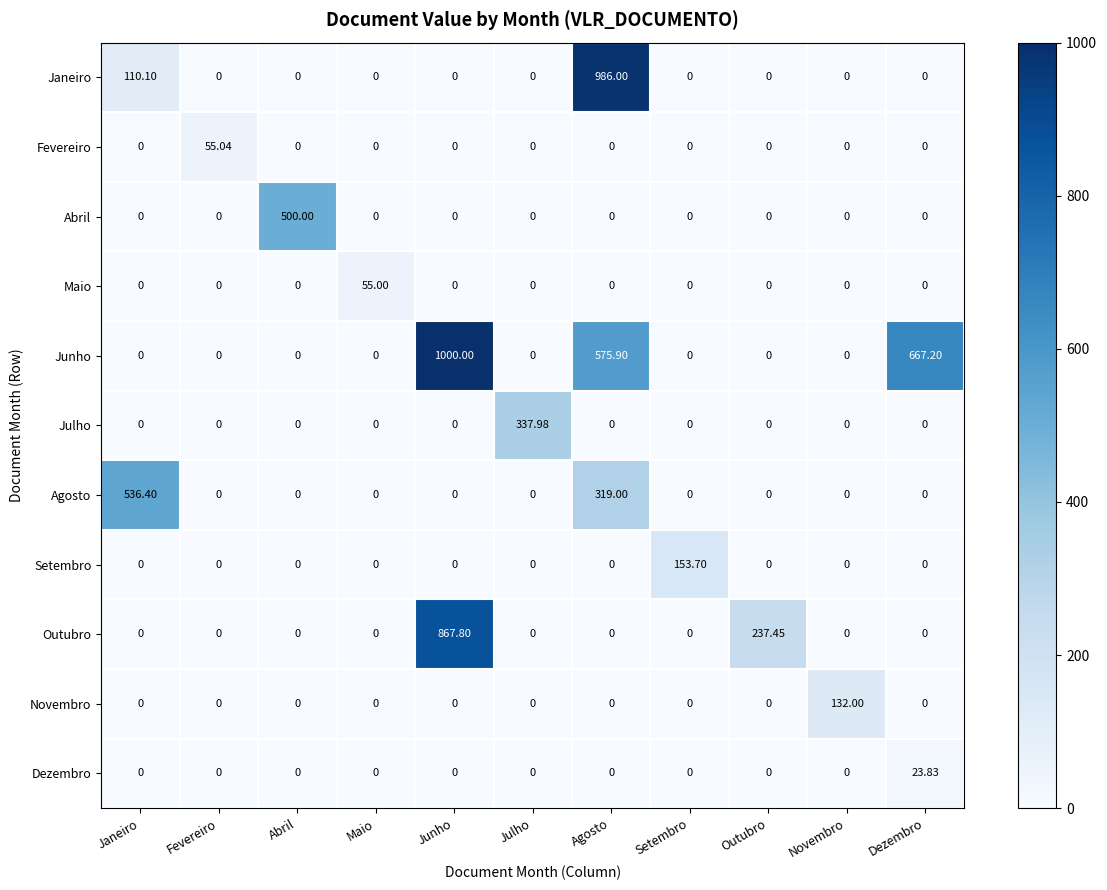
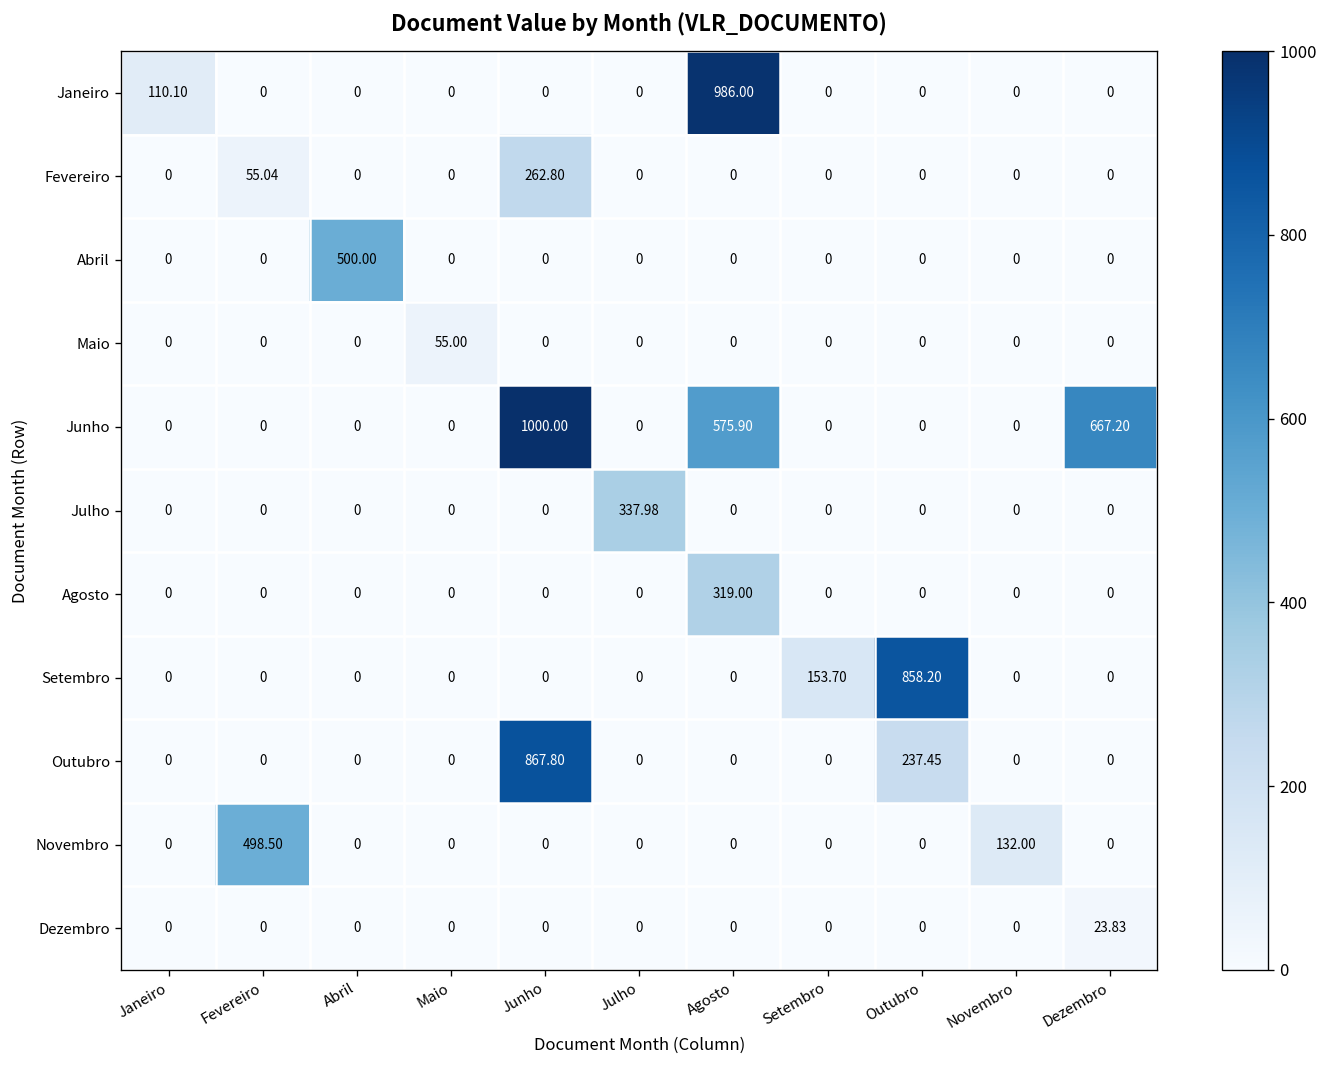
Fevereiro, Junho: 0 -> 262.80
Agosto, Janeiro: 536.40 -> 0
Setembro, Outubro: 0 -> 858.20
Novembro, Fevereiro: 0 -> 498.50
